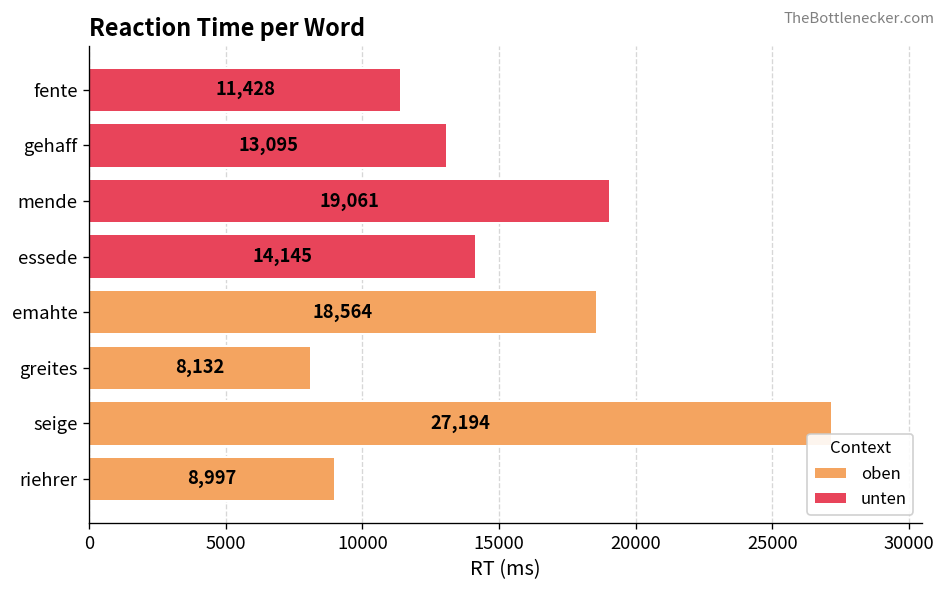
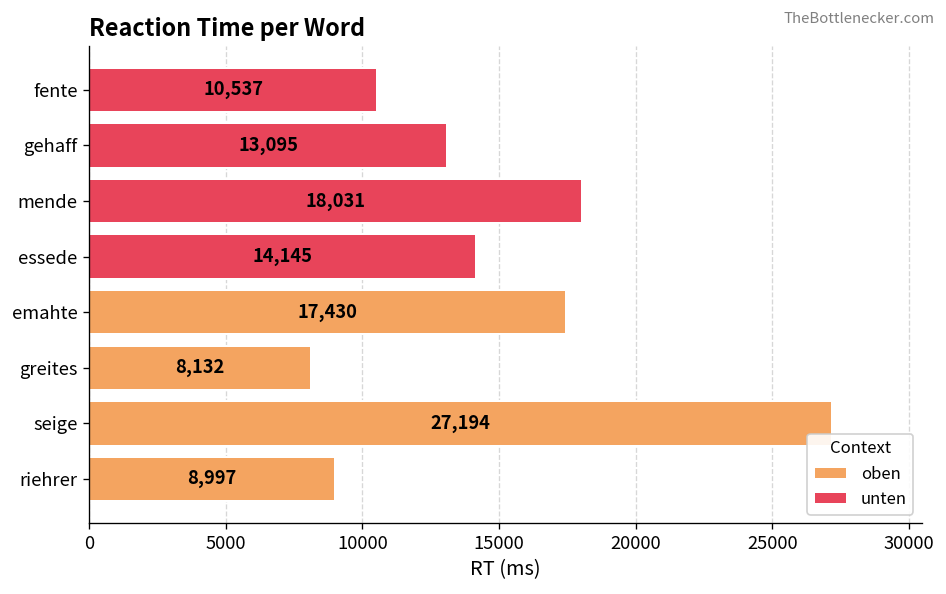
unten, fente: 11,428 -> 10,537
unten, mende: 19,061 -> 18,031
oben, emahte: 18,564 -> 17,430
